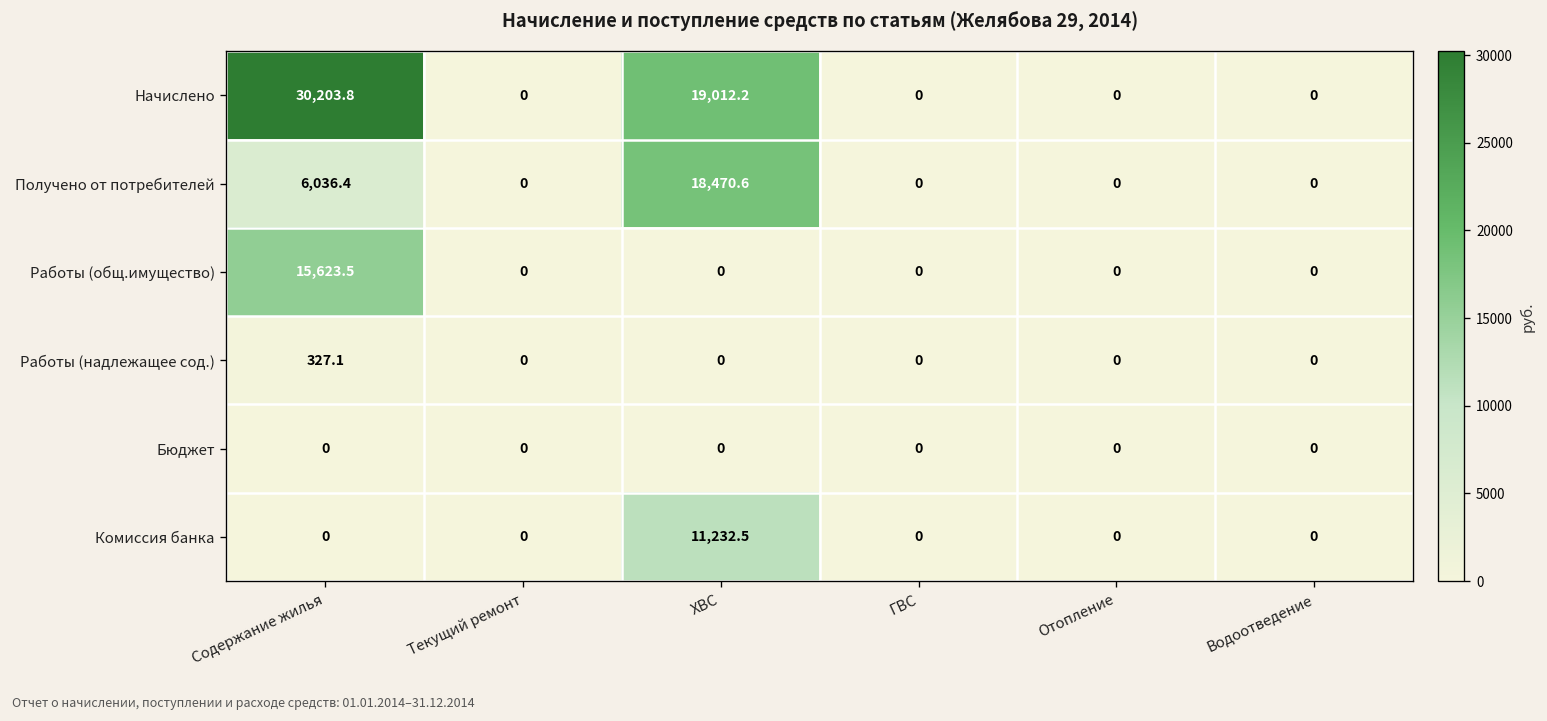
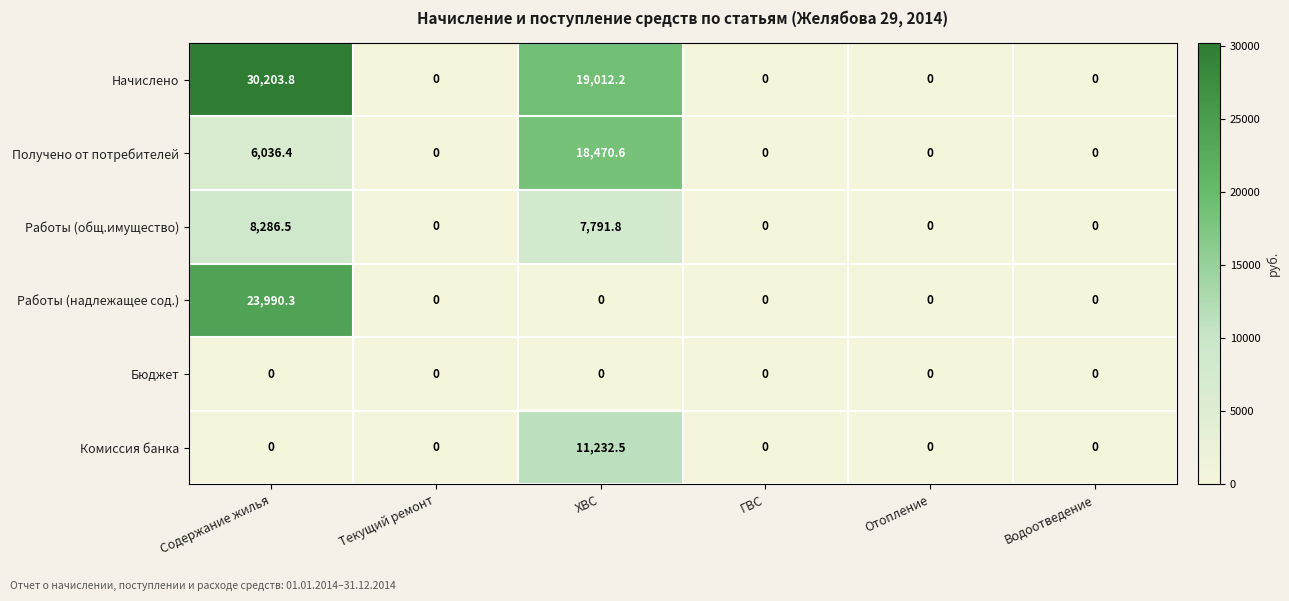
Работы (общ.имущество), Содержание жилья: 15,623.5 -> 8,286.5
Работы (общ.имущество), ХВС: 0 -> 7,791.8
Работы (надлежащее сод.), Содержание жилья: 327.1 -> 23,990.3
